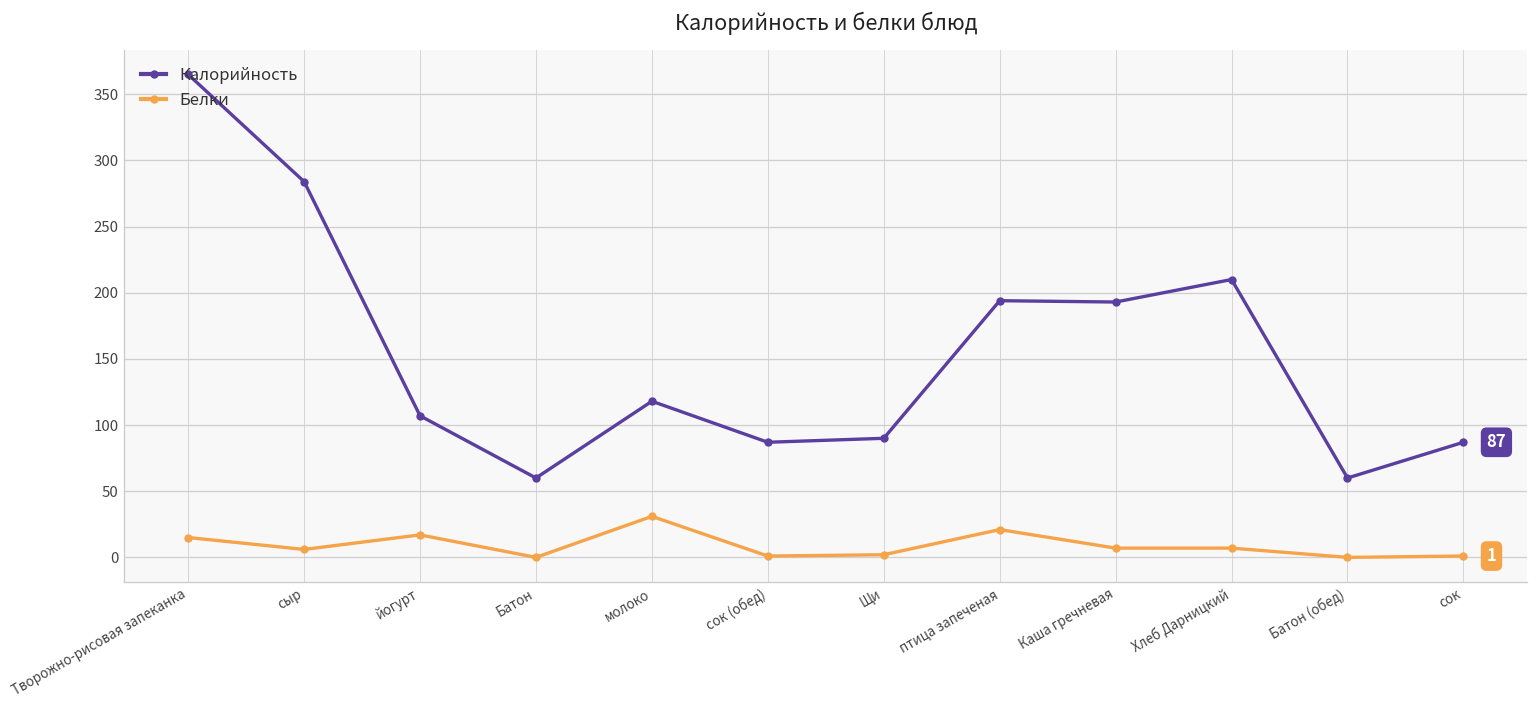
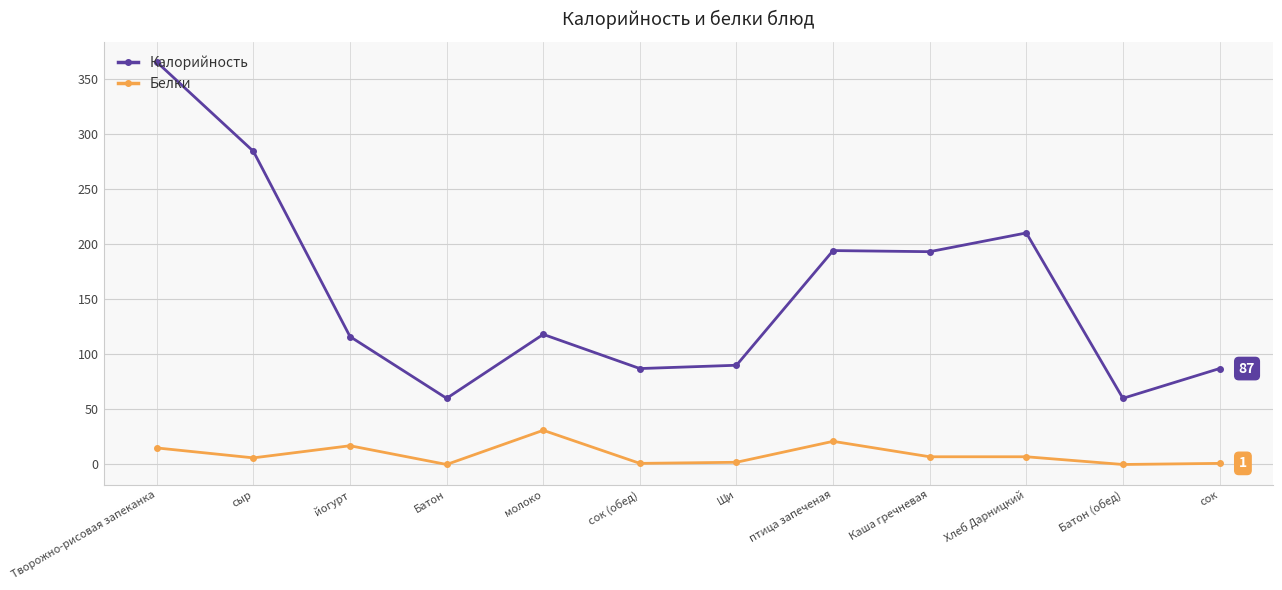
Калорийность, йогурт: 107 -> 116
